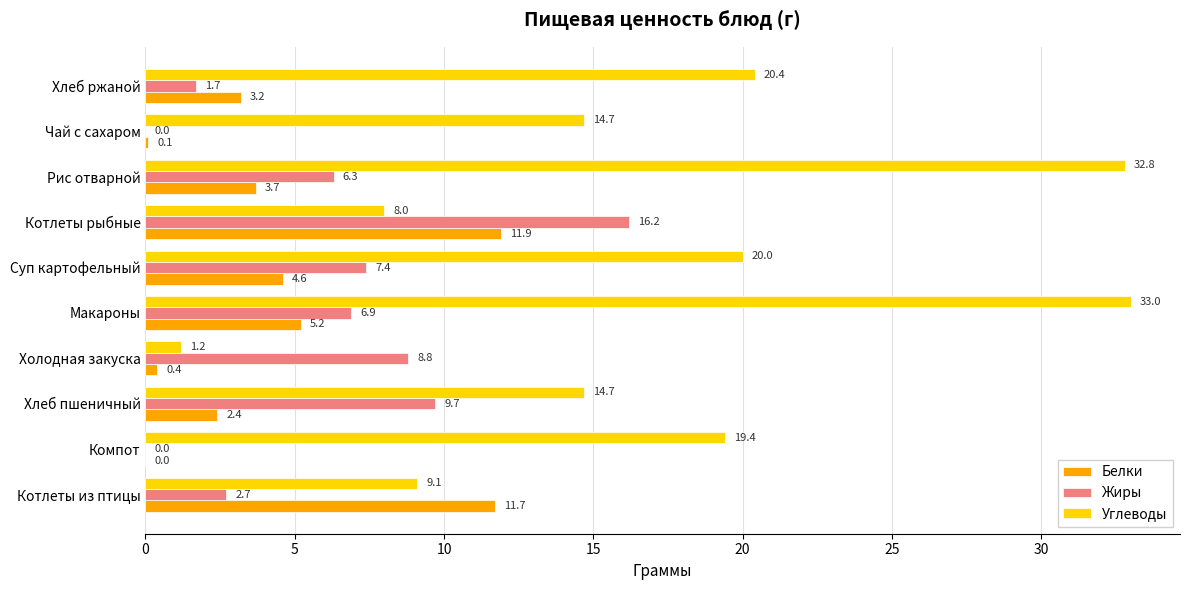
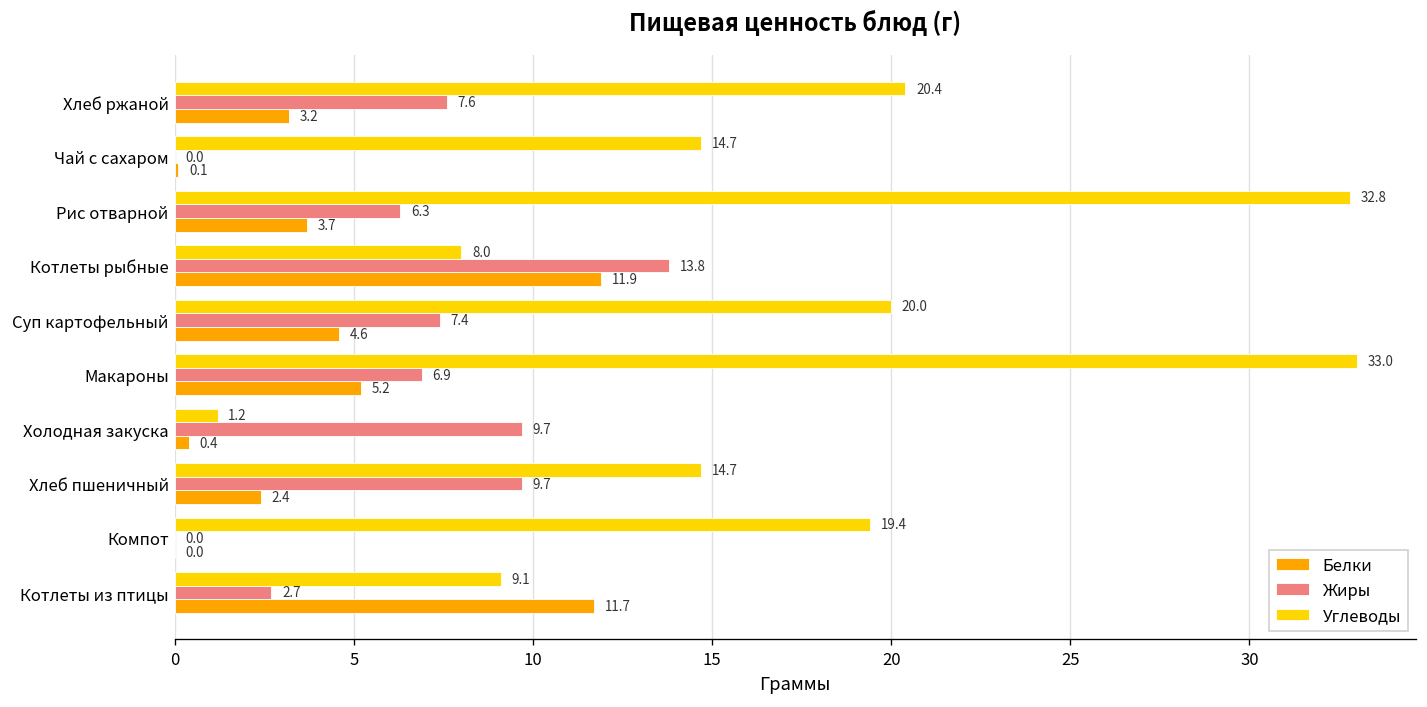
Жиры, Хлеб ржаной: 1.7 -> 7.6
Жиры, Котлеты рыбные: 16.2 -> 13.8
Жиры, Холодная закуска: 8.8 -> 9.7
